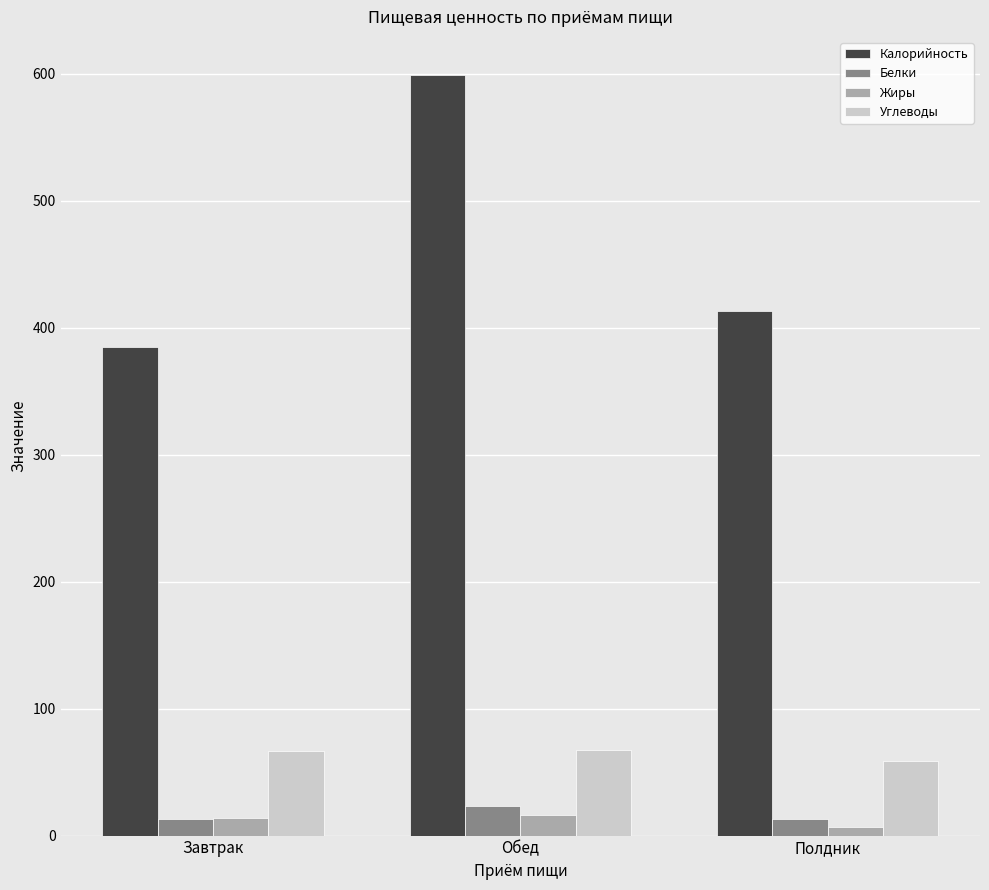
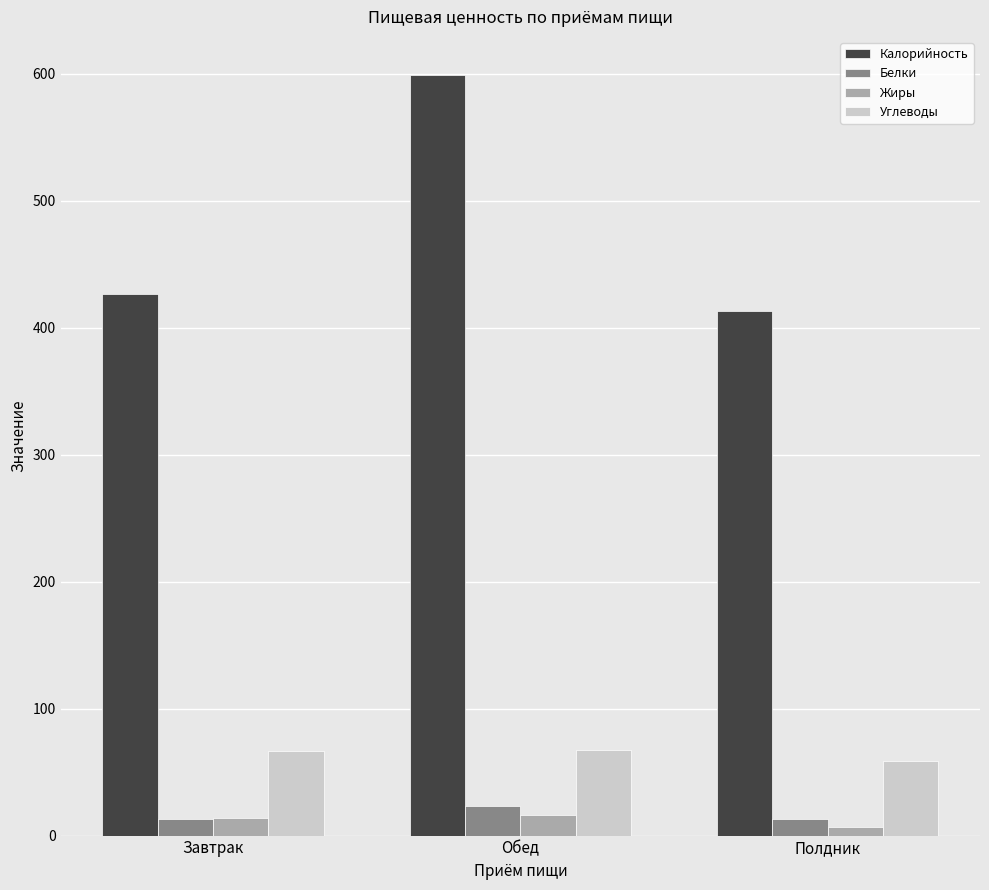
Калорийность, Завтрак: 385 -> 427
